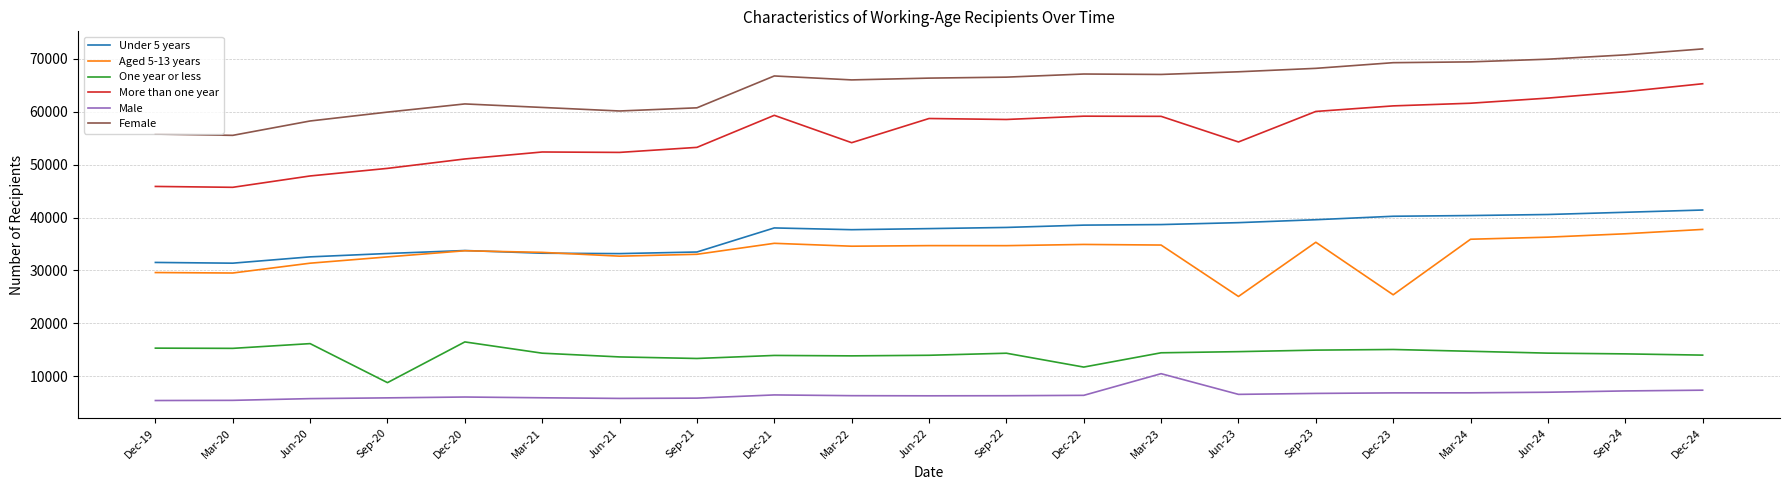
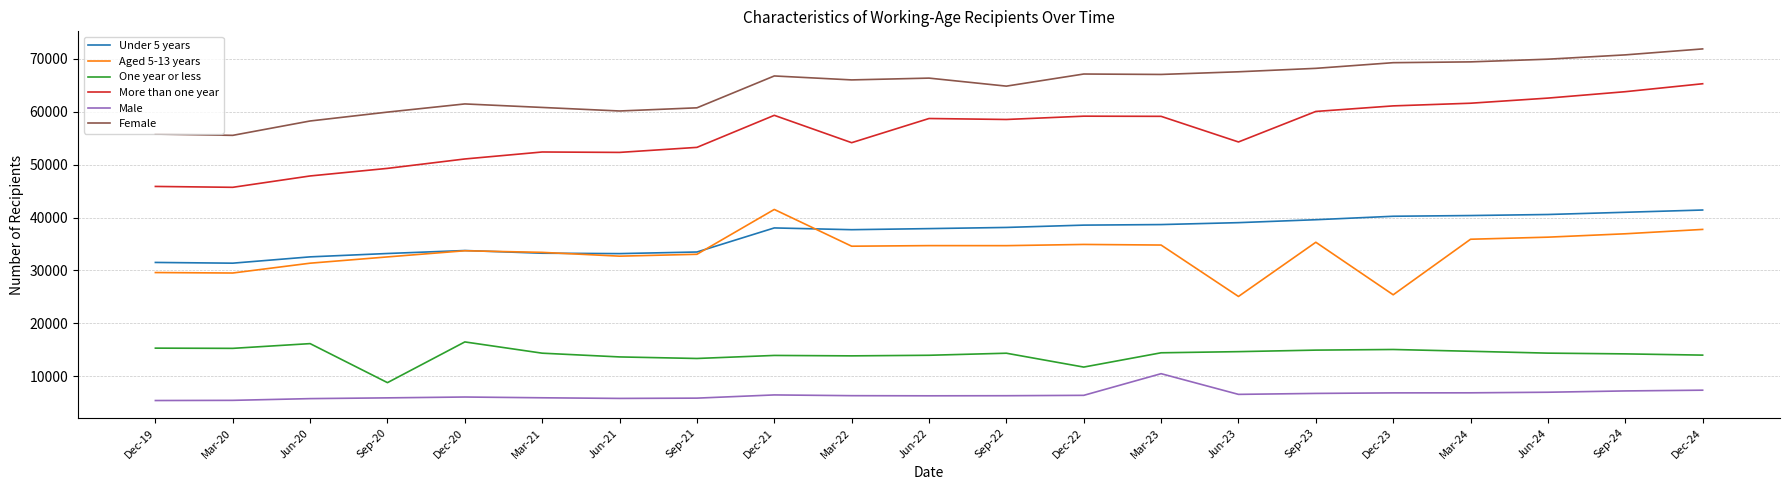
Aged 5-13 years, Dec-21: 35000 -> 42000
Female, Sep-22: 67000 -> 65000
